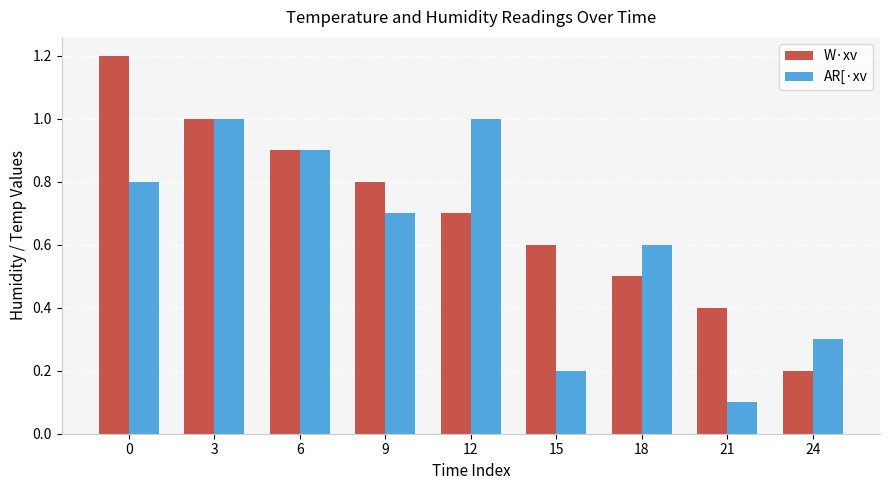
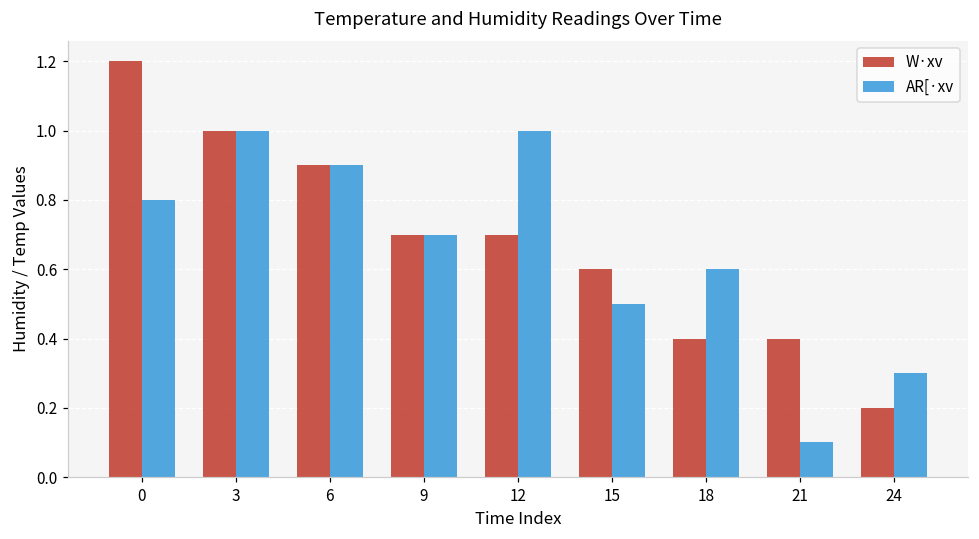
W·xv, 9: 0.8 -> 0.7
AR[·xv, 15: 0.2 -> 0.5
W·xv, 18: 0.5 -> 0.4
